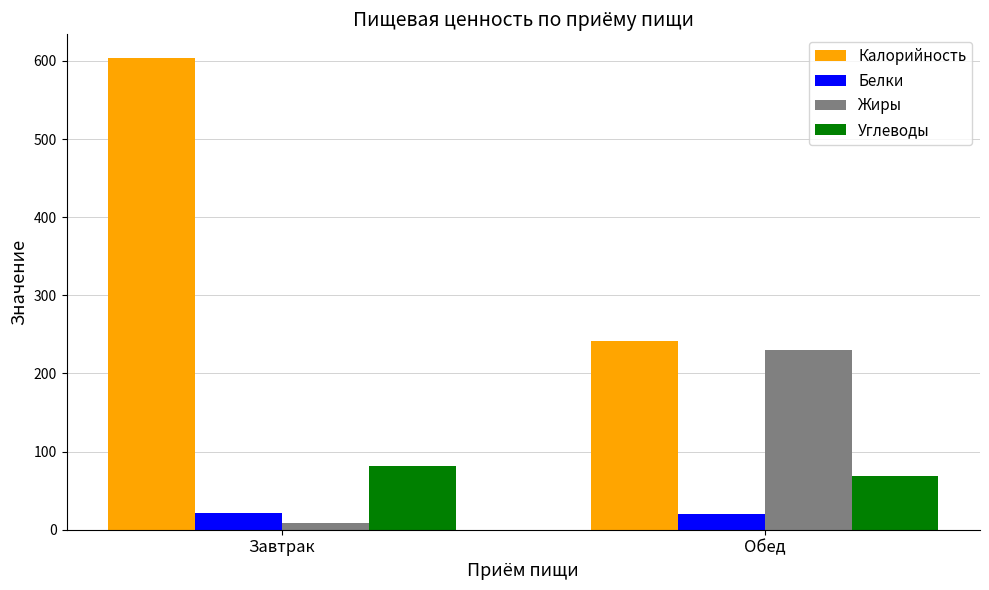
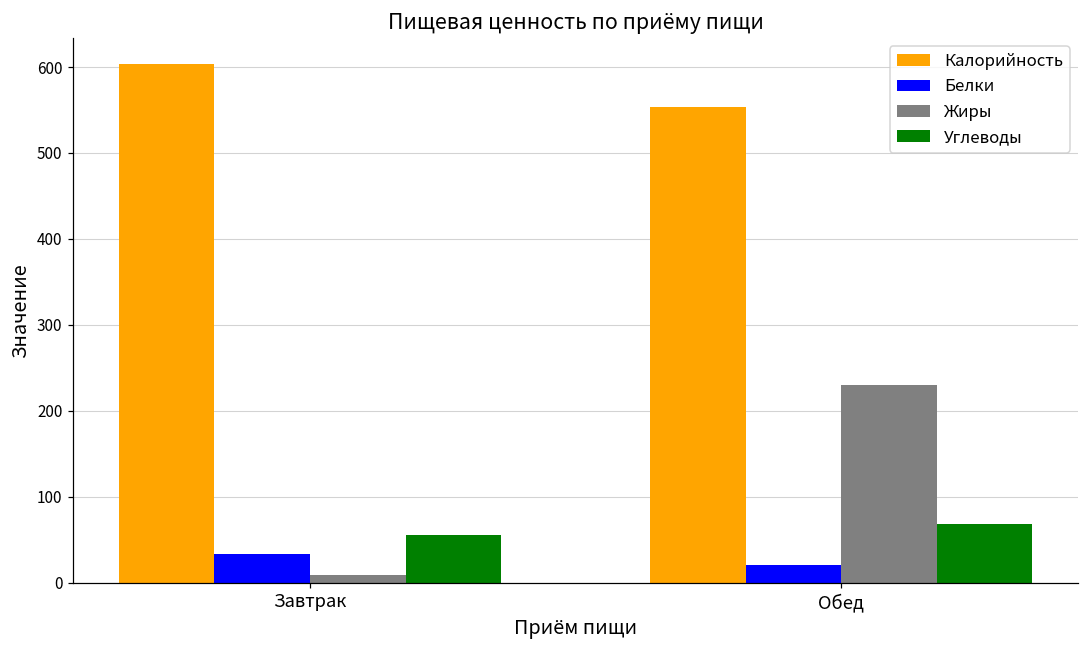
Белки, Завтрак: 20 -> 30
Углеводы, Завтрак: 80 -> 60
Калорийность, Обед: 240 -> 550
